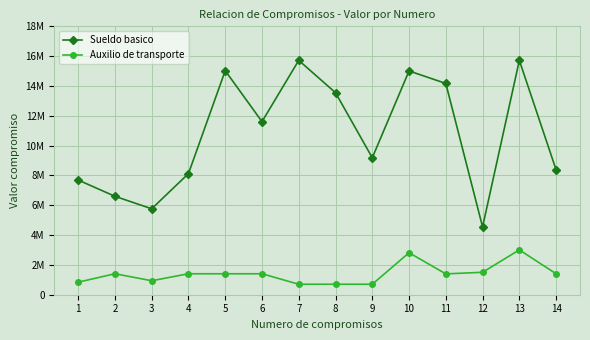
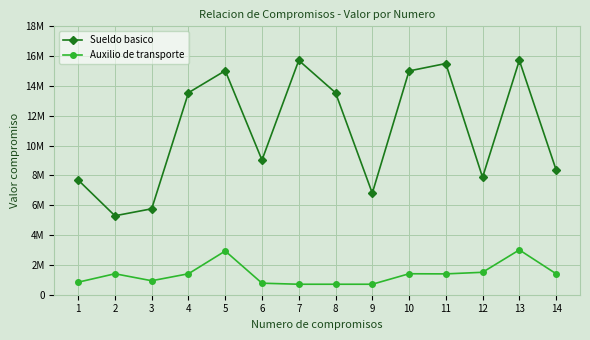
Sueldo basico, 2: 6600000 -> 5300000
Sueldo basico, 4: 8100000 -> 13500000
Auxilio de transporte, 5: 1400000 -> 2900000
Sueldo basico, 6: 11600000 -> 9000000
Auxilio de transporte, 6: 1400000 -> 800000
Sueldo basico, 9: 9200000 -> 6800000
Auxilio de transporte, 10: 2800000 -> 1400000
Sueldo basico, 11: 14200000 -> 15500000
Sueldo basico, 12: 4500000 -> 7900000
